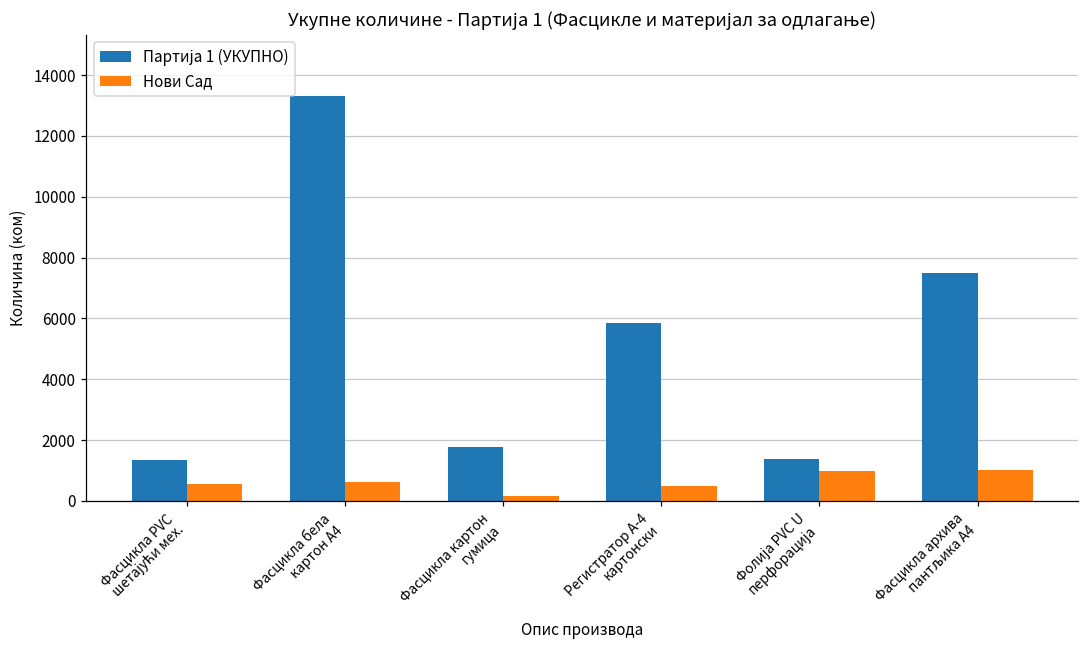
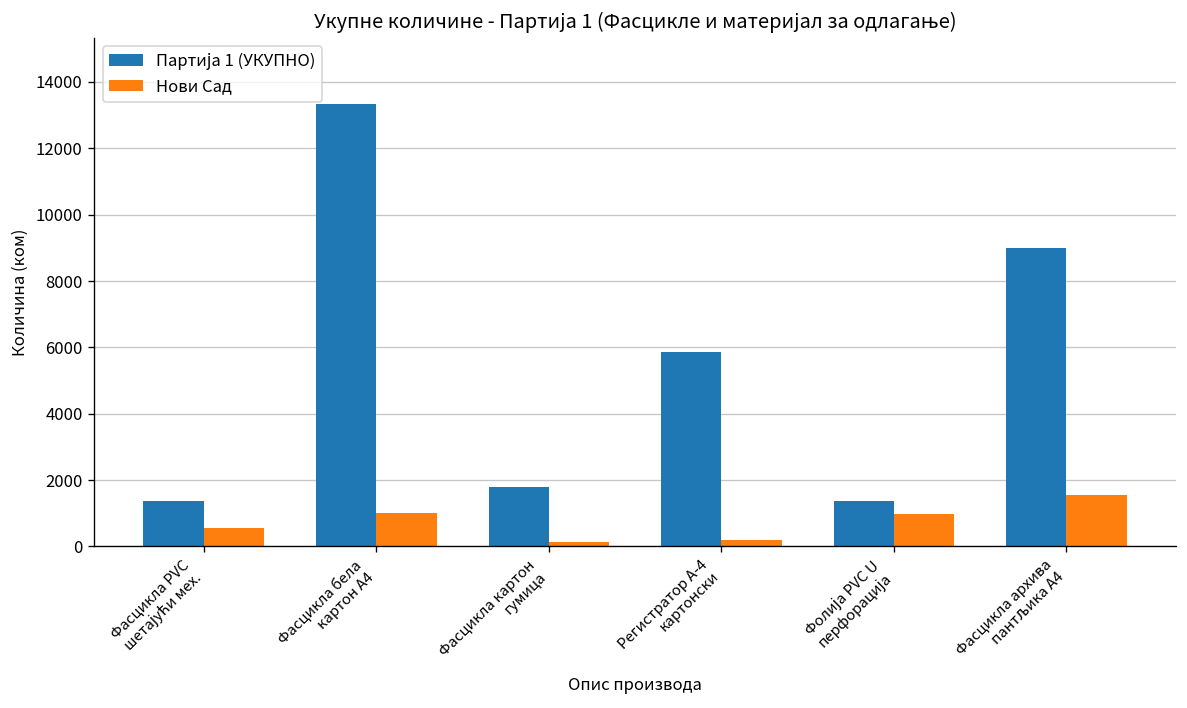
Нови Сад, Фасцикла бела картон А4: 600 -> 1000
Нови Сад, Регистратор А-4 картонски: 500 -> 200
Партија 1 (УКУПНО), Фасцикла архива пантљика А4: 7500 -> 9000
Нови Сад, Фасцикла архива пантљика А4: 1000 -> 1500
